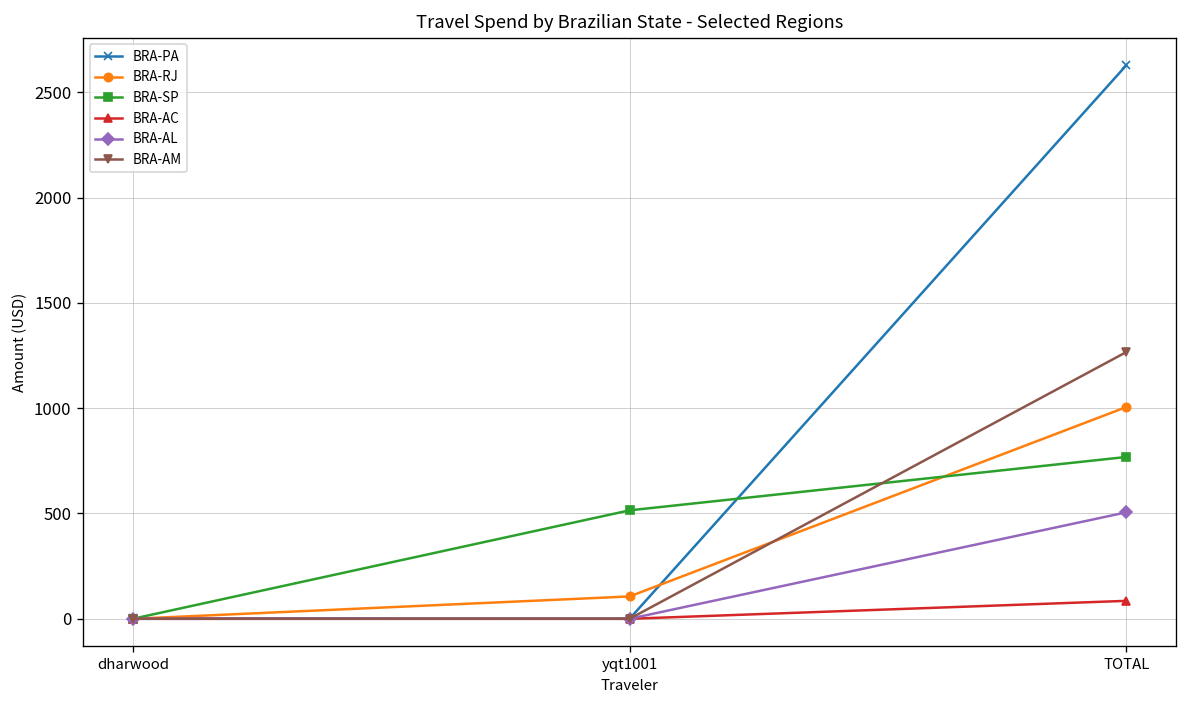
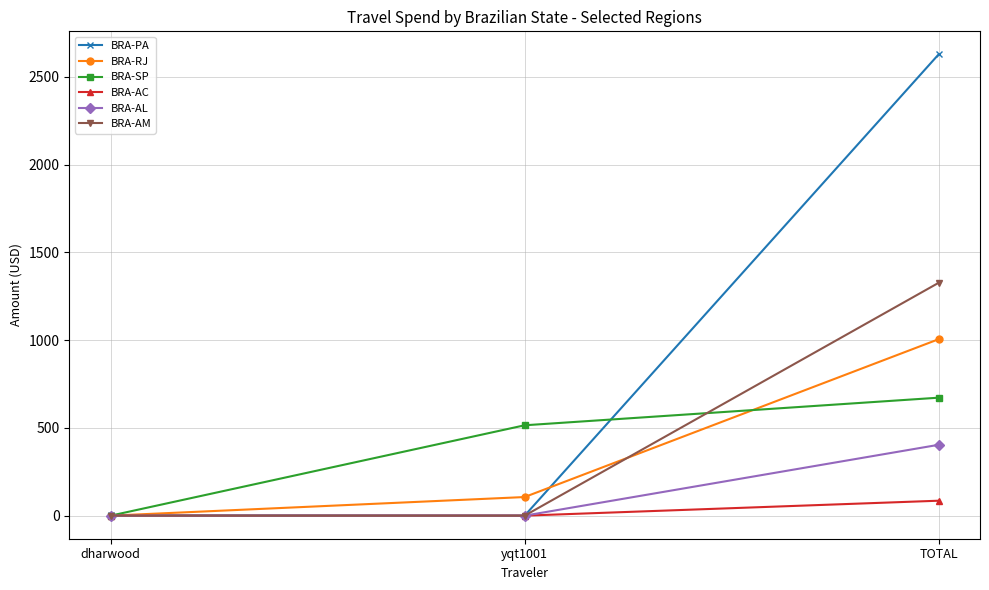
BRA-SP, TOTAL: 770 -> 670
BRA-AL, TOTAL: 510 -> 400
BRA-AM, TOTAL: 1270 -> 1330
